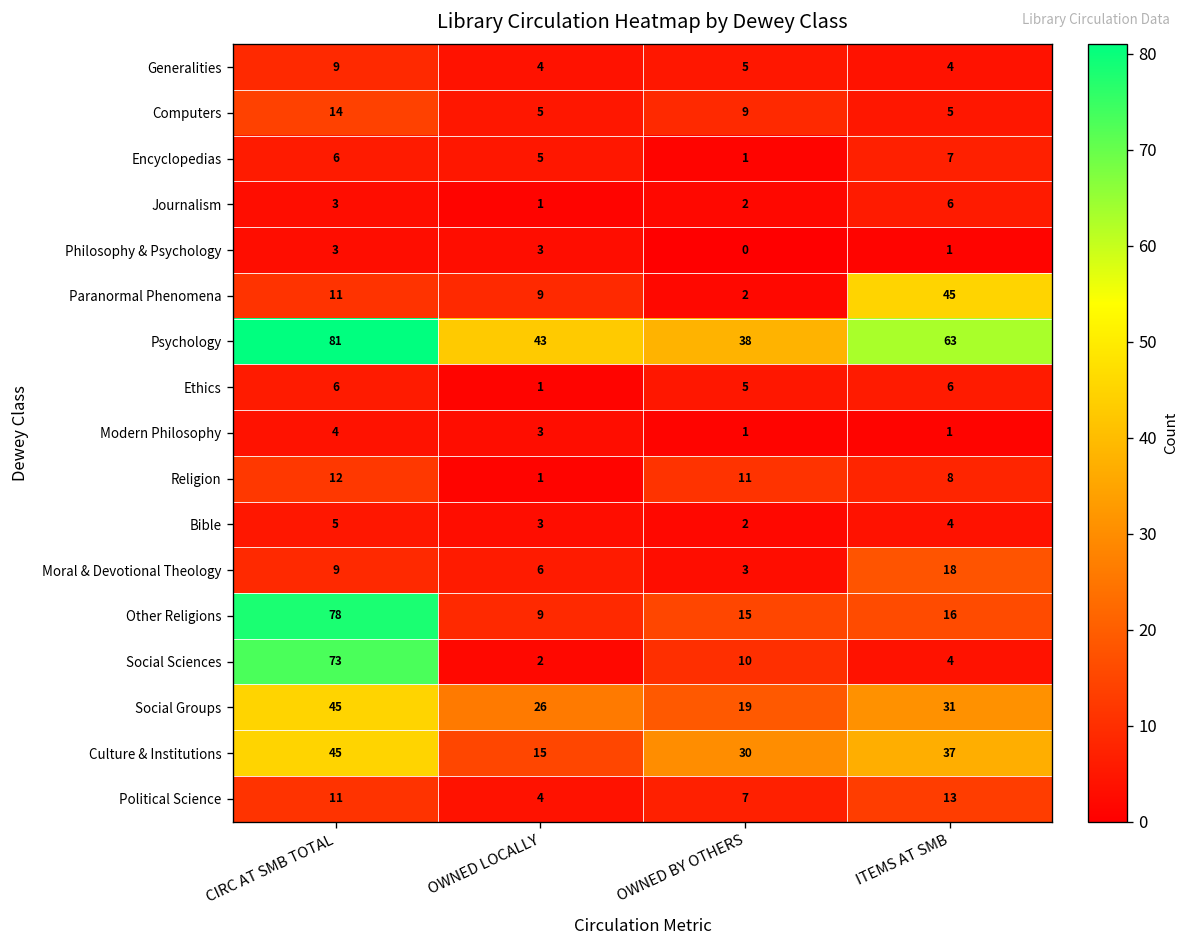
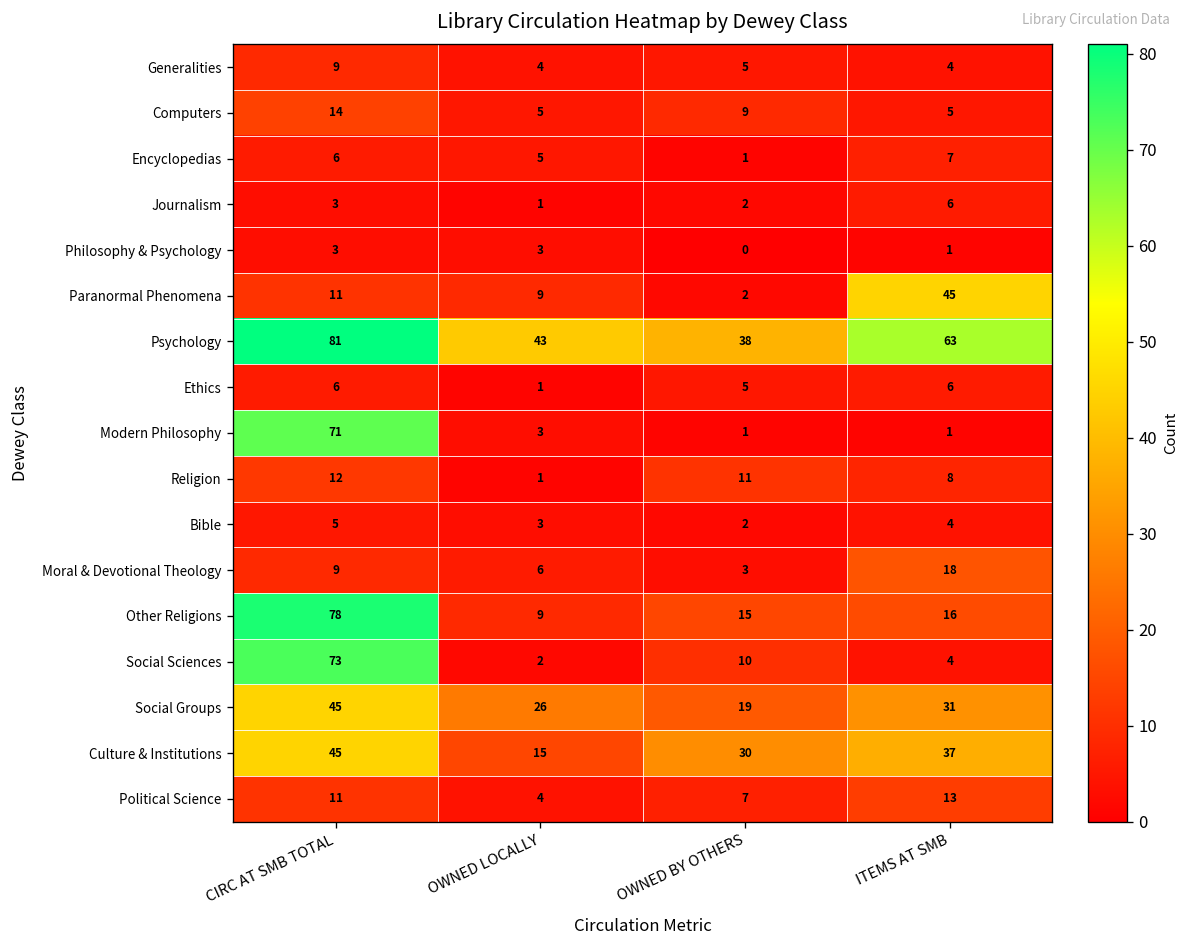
Modern Philosophy, CIRC AT SMB TOTAL: 4 -> 71
